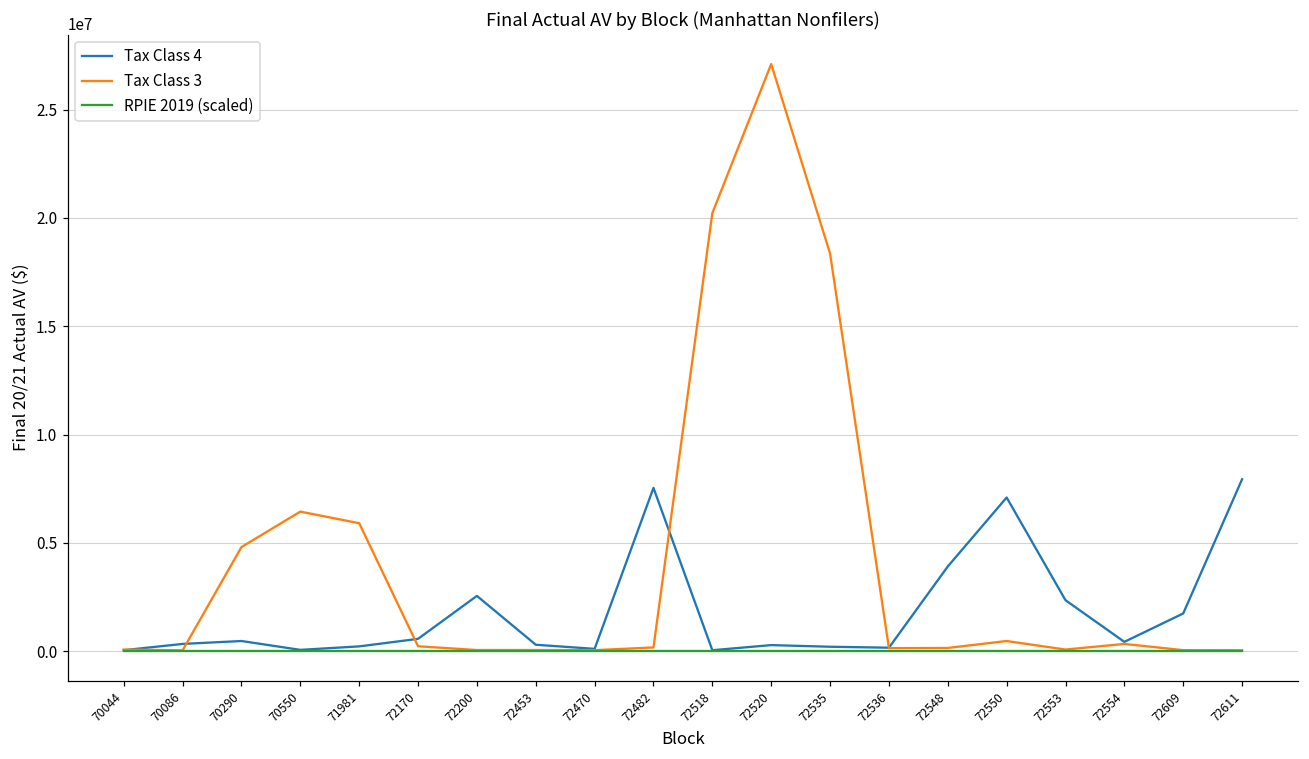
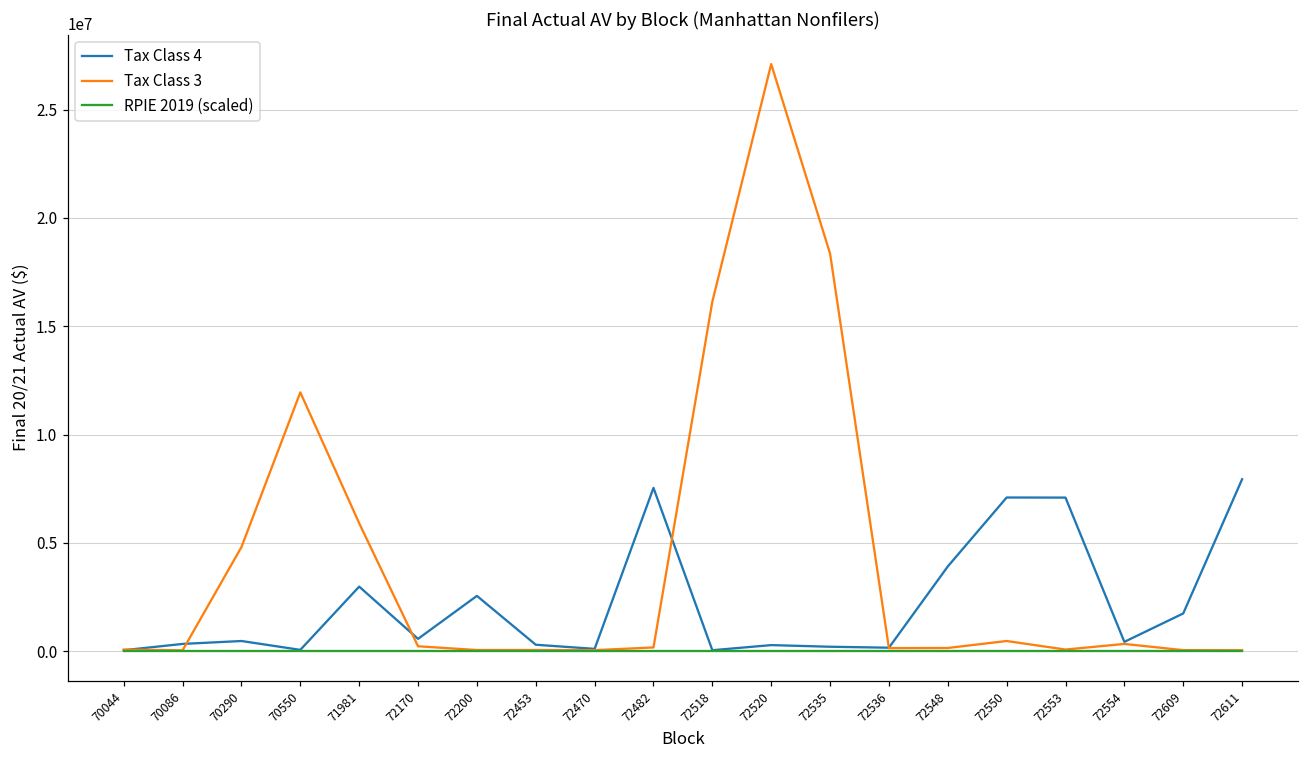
Tax Class 3, 70550: 6400000 -> 12000000
Tax Class 4, 71981: 200000 -> 3000000
Tax Class 3, 72518: 20200000 -> 16100000
Tax Class 4, 72553: 2400000 -> 7100000
